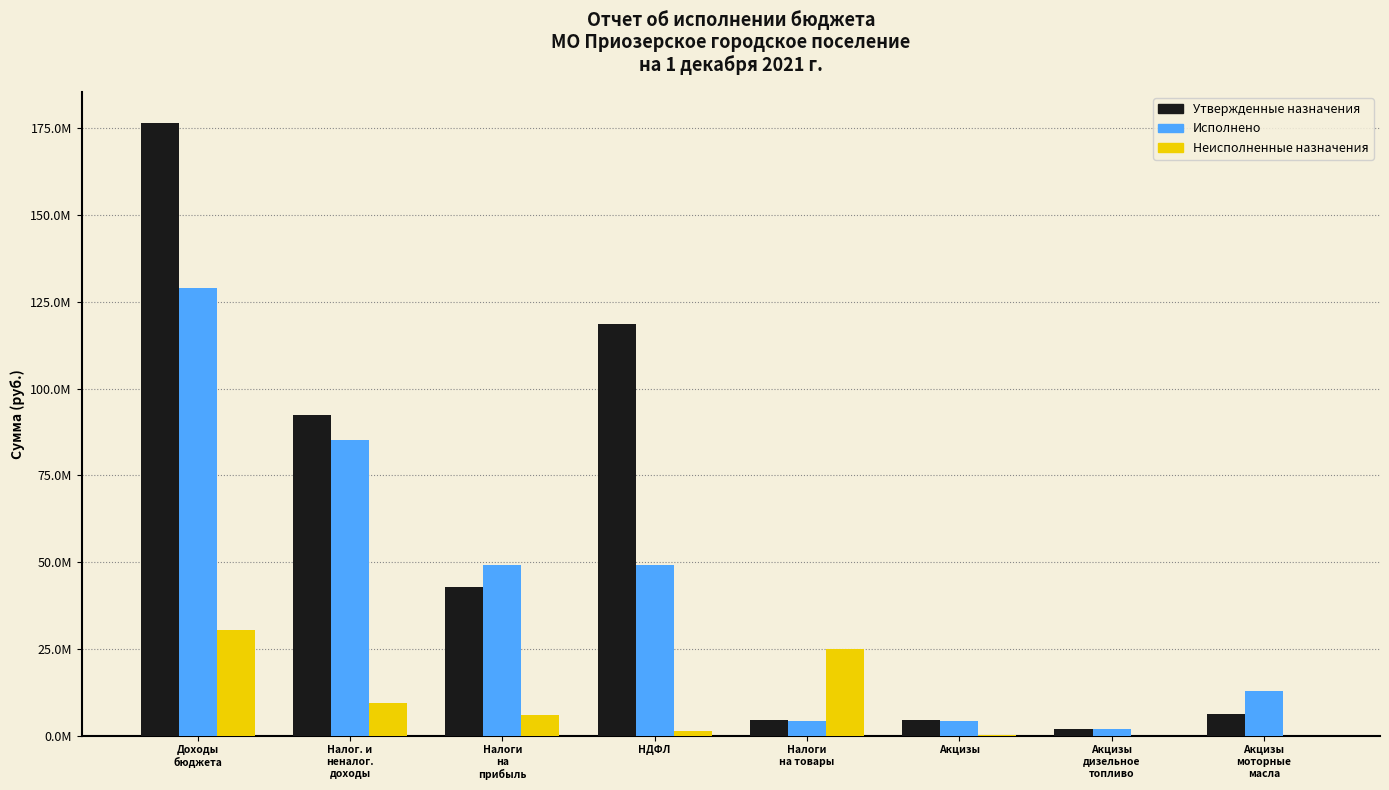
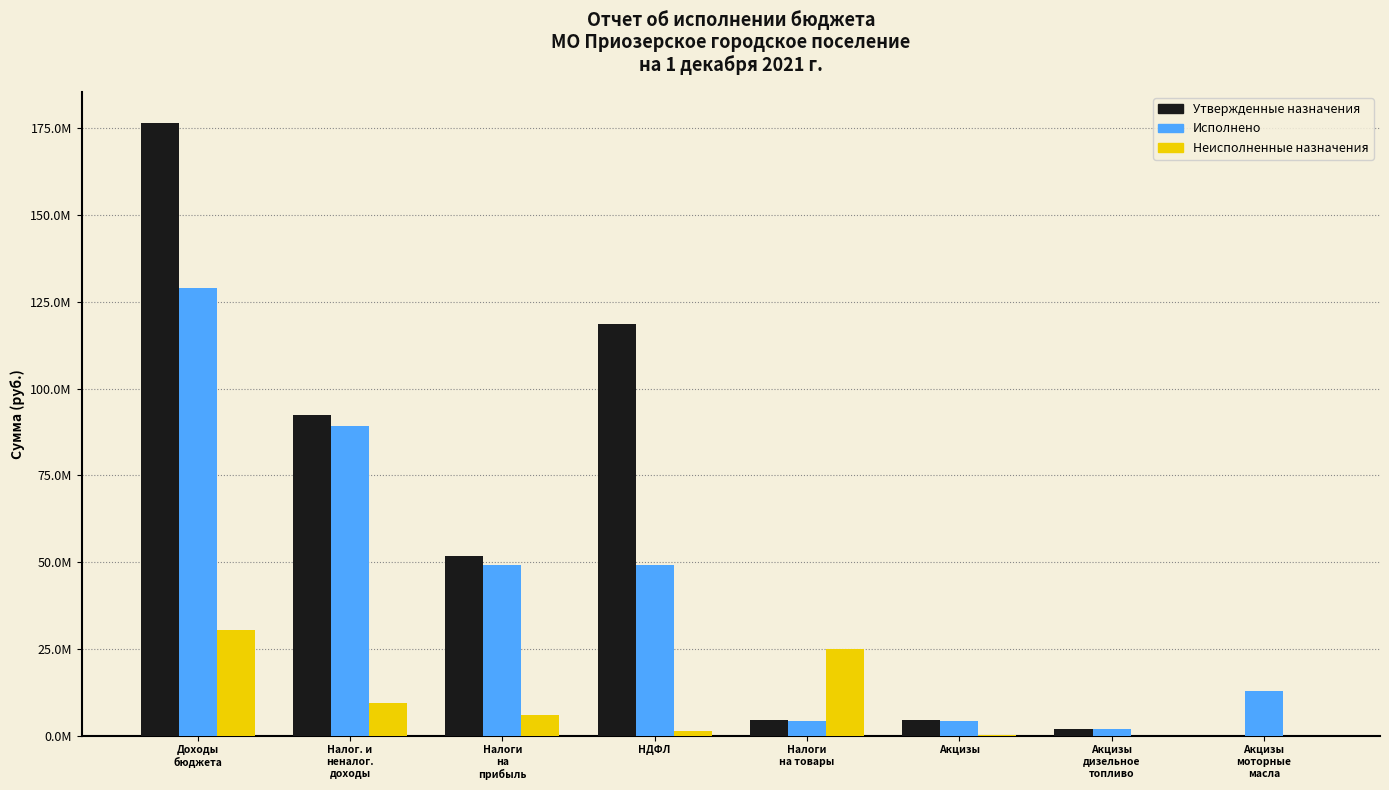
Исполнено, Налог. и неналог. доходы: 85000000 -> 89000000
Утвержденные назначения, Налоги на прибыль: 43000000 -> 52000000
Утвержденные назначения, Акцизы моторные масла: 6000000 -> 0
